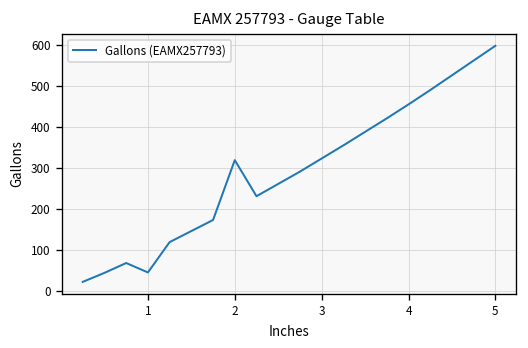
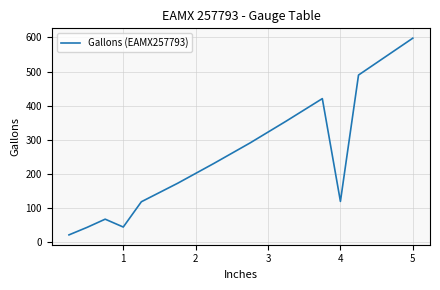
2: 320 -> 200
4: 460 -> 120
